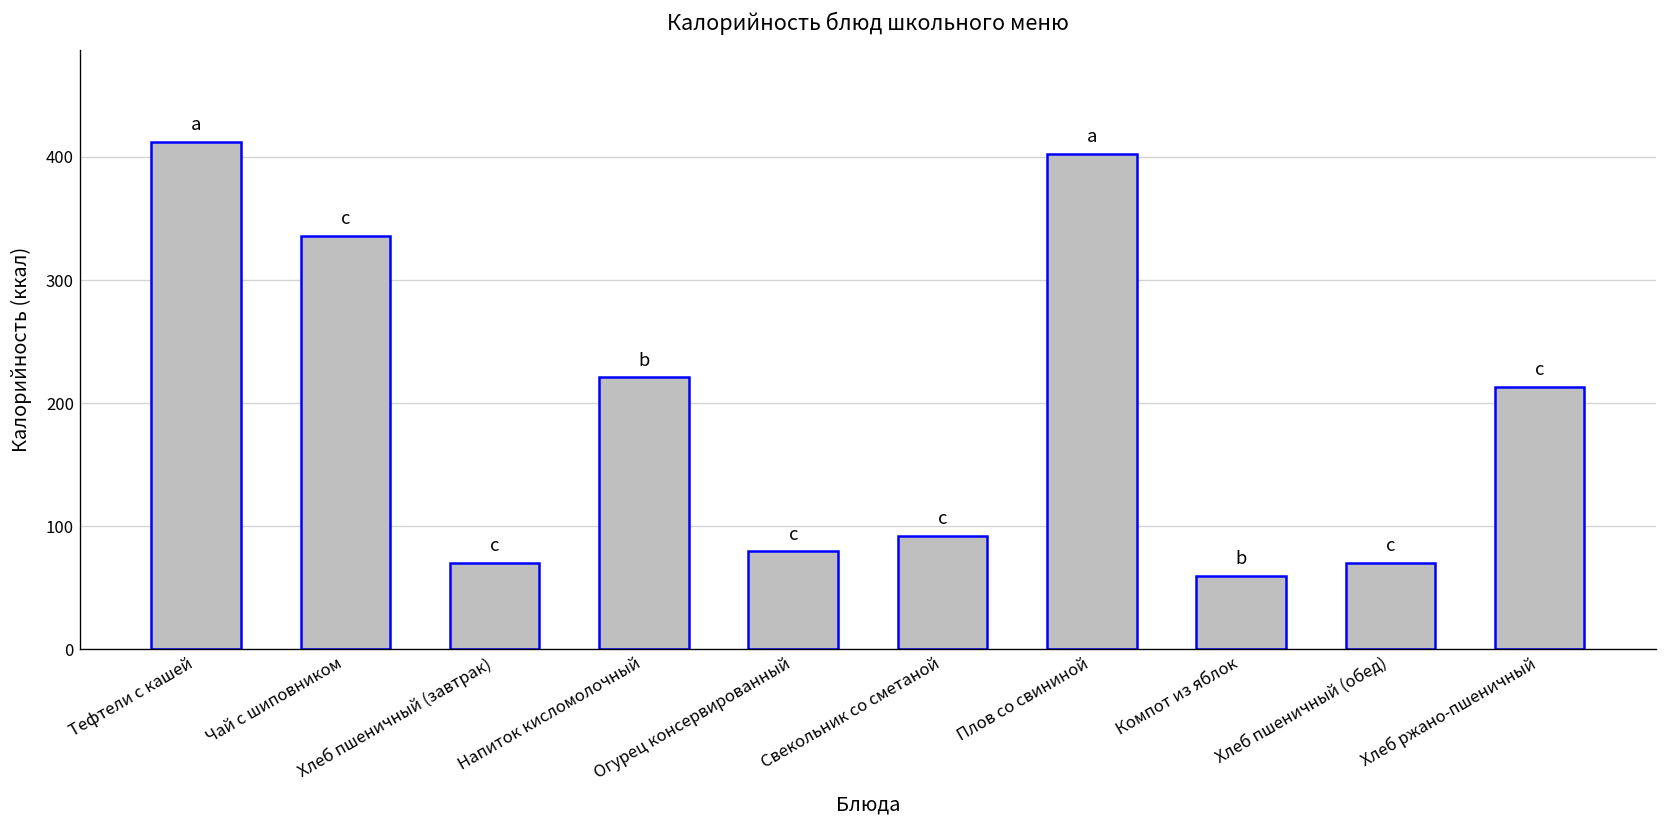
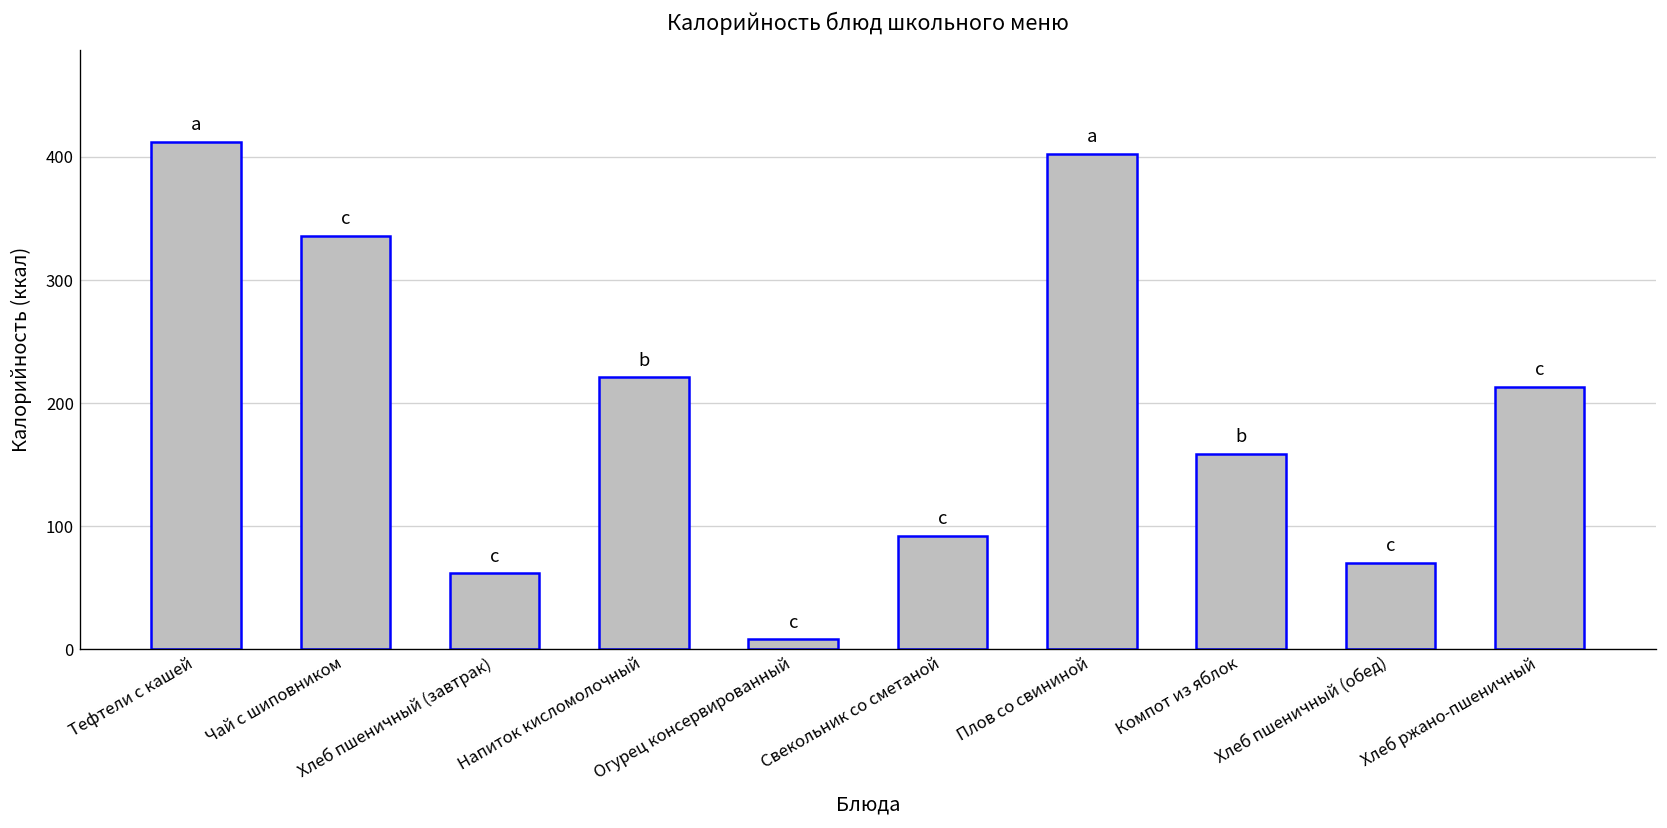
Хлеб пшеничный (завтрак): 71 -> 62
Огурец консервированный: 80 -> 8
Компот из яблок: 60 -> 159
